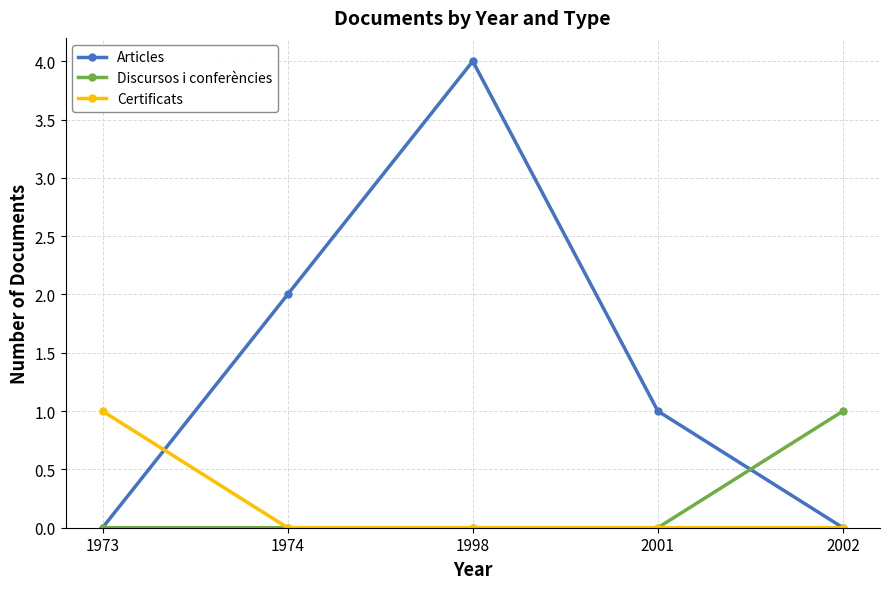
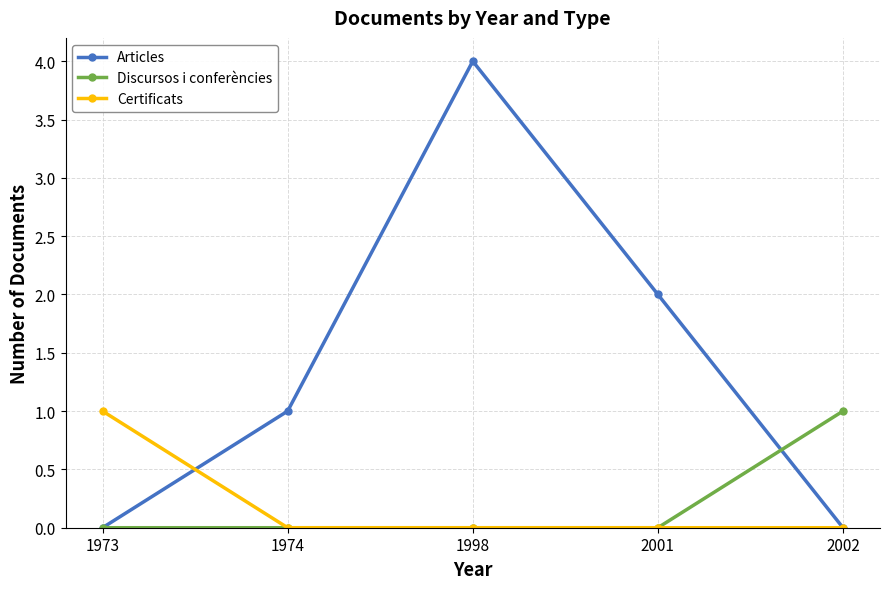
Articles, 1974: 2 -> 1
Articles, 2001: 1 -> 2
